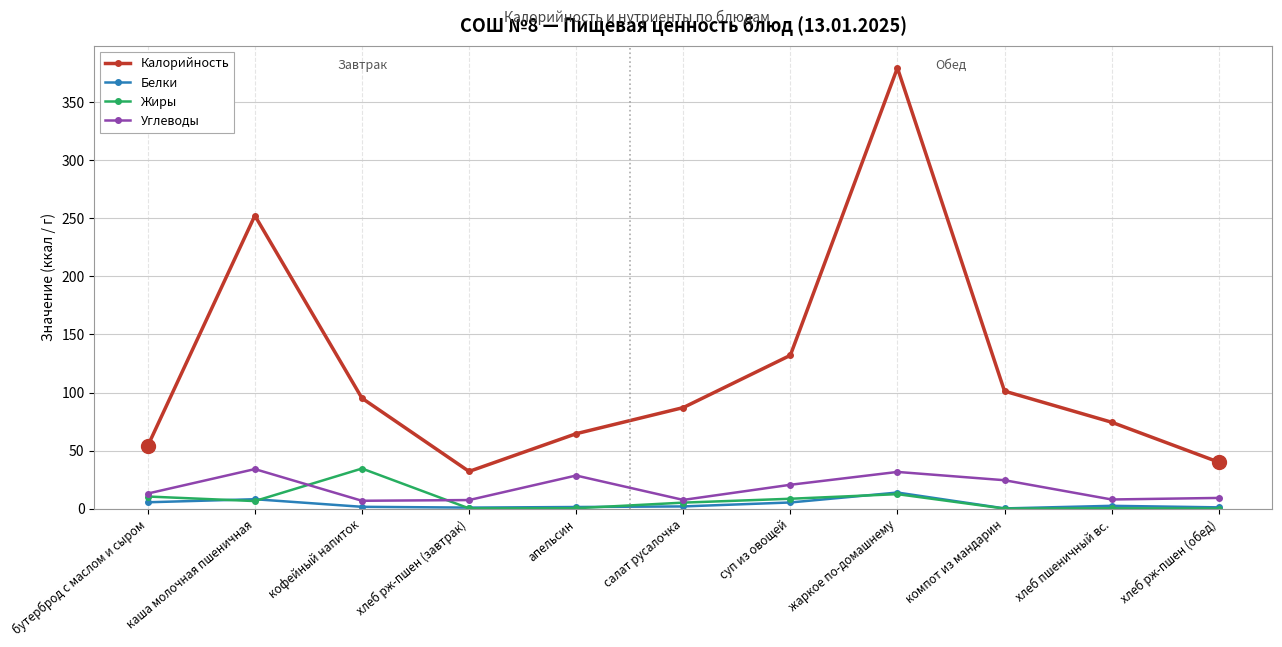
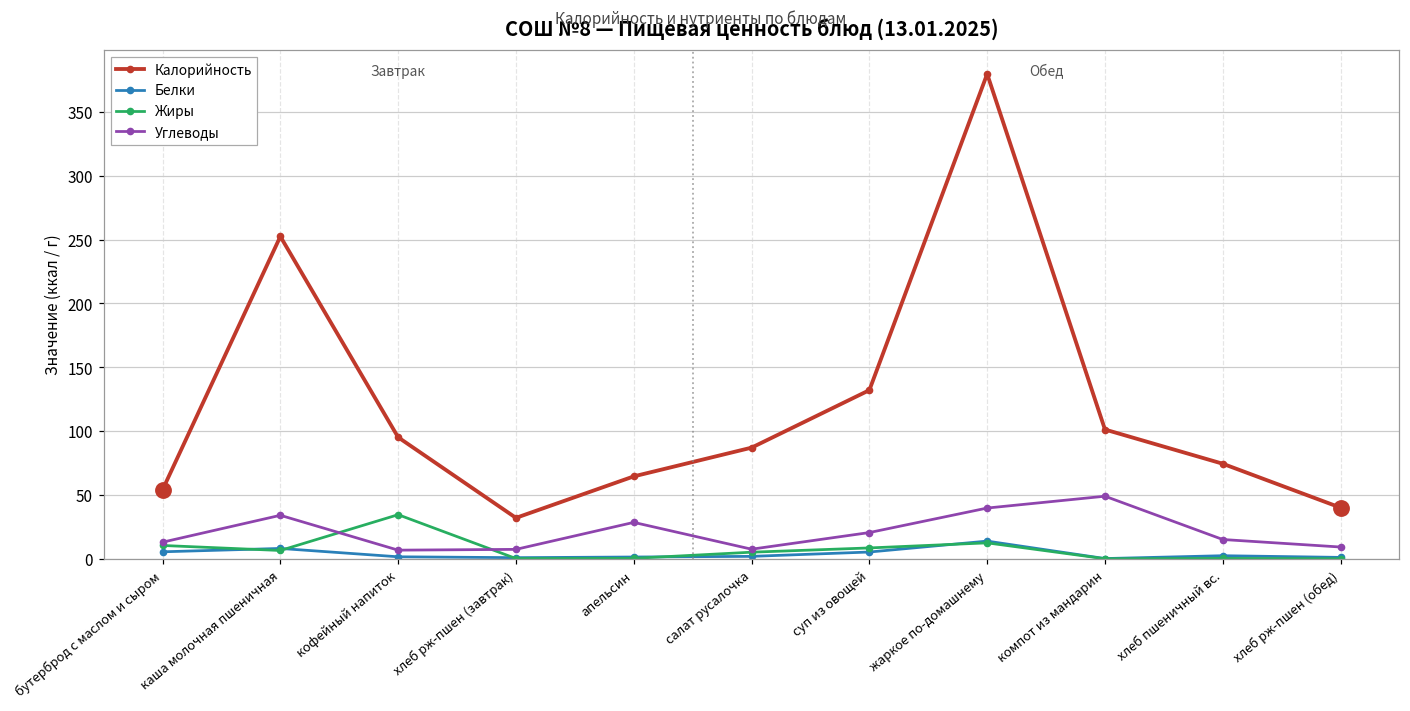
Углеводы, жаркое по-домашнему: 32 -> 40
Углеводы, компот из мандарин: 24 -> 49
Углеводы, хлеб пшеничный вс.: 8 -> 15
